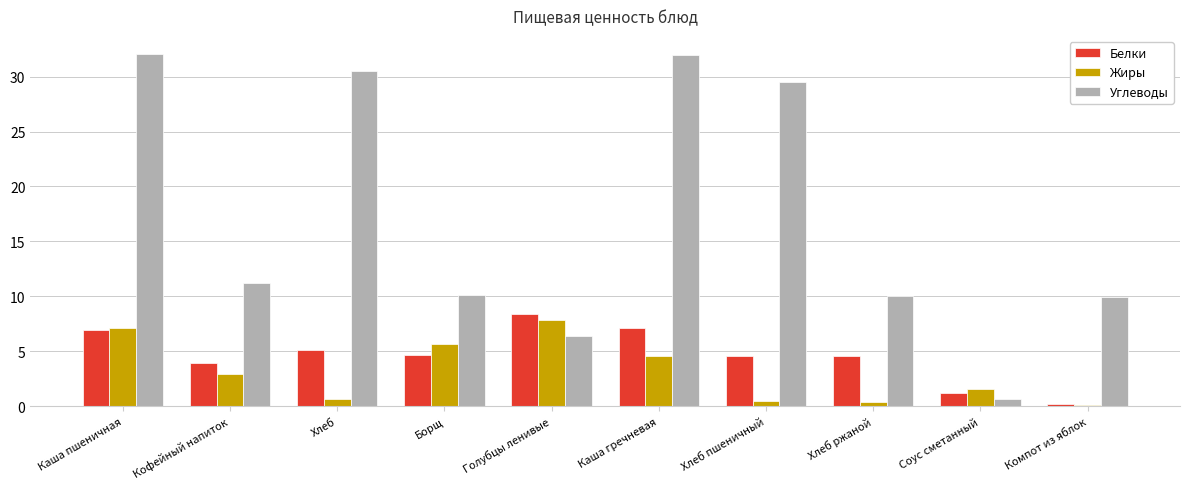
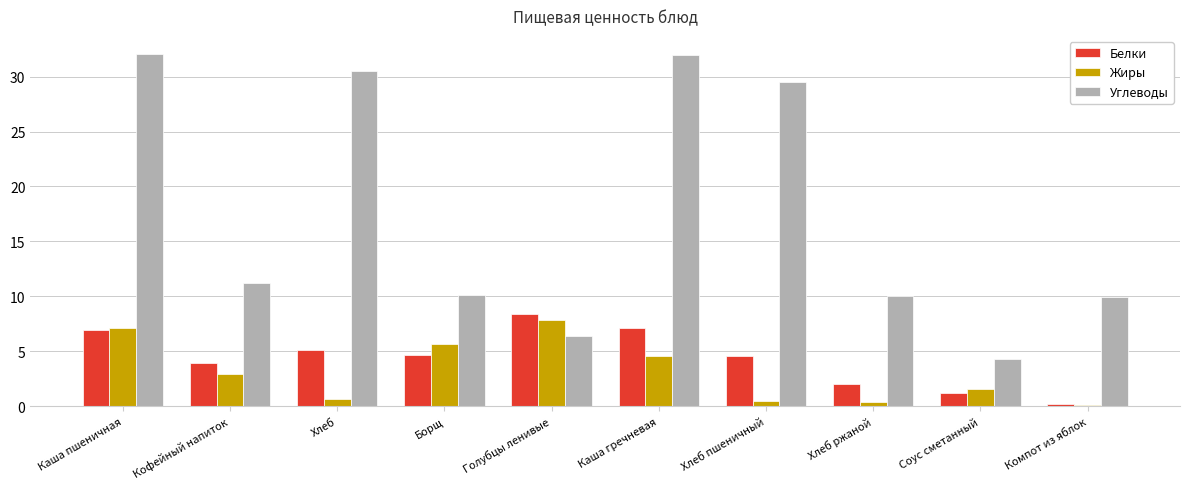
Белки, Хлеб ржаной: 4.6 -> 2.0
Углеводы, Соус сметанный: 0.7 -> 4.3
